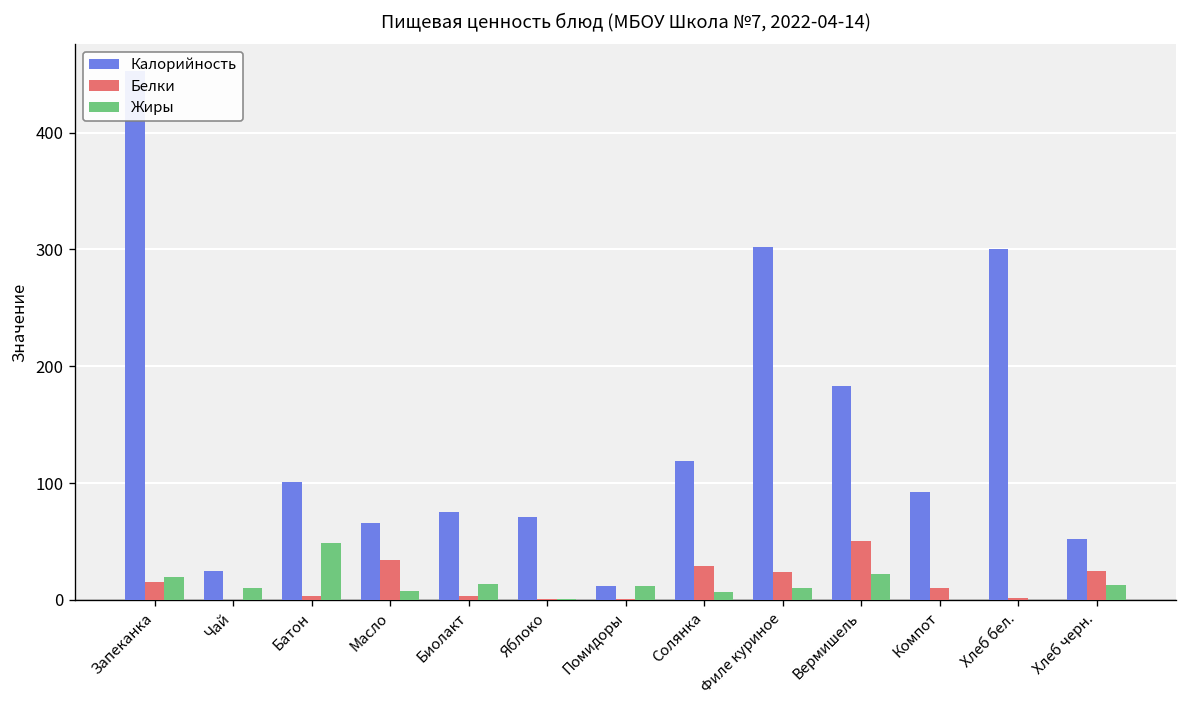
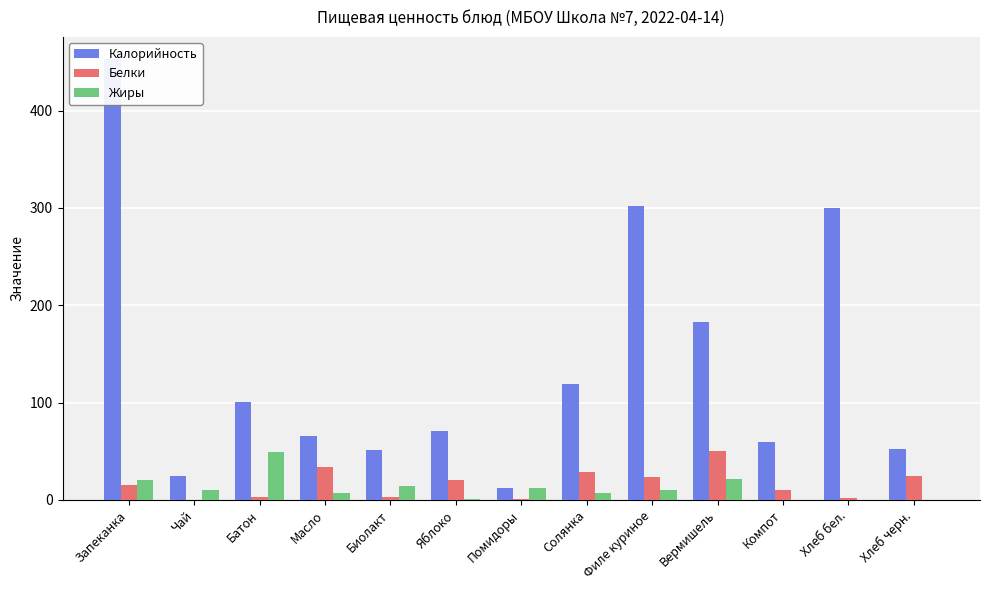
Калорийность, Биолакт: 80 -> 50
Белки, Яблоко: 0 -> 20
Калорийность, Компот: 90 -> 60
Жиры, Хлеб черн.: 10 -> 0
